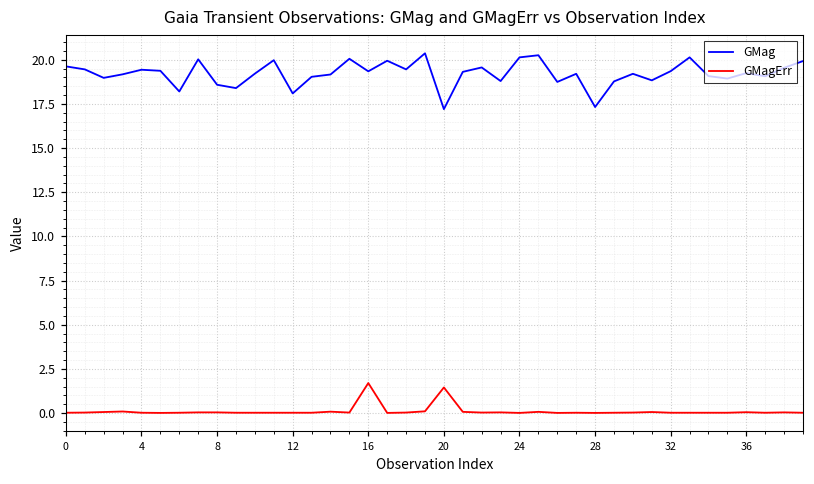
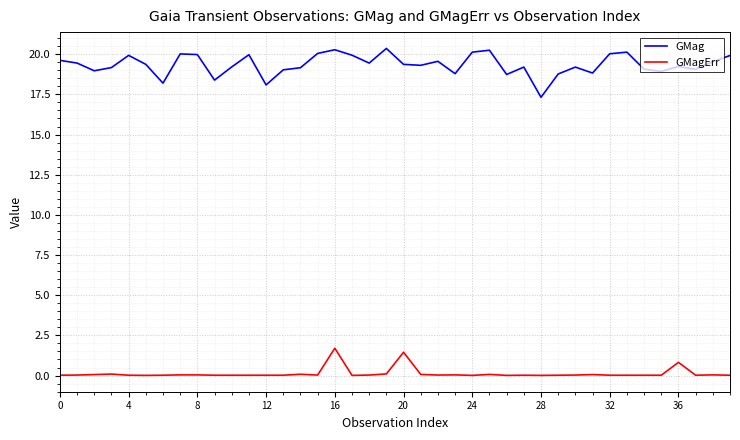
GMag, 4: 19.4 -> 19.9
GMag, 8: 18.6 -> 20.0
GMag, 16: 19.3 -> 20.3
GMag, 20: 17.2 -> 19.4
GMag, 32: 19.4 -> 20.0
GMagErr, 36: 0.1 -> 0.8
